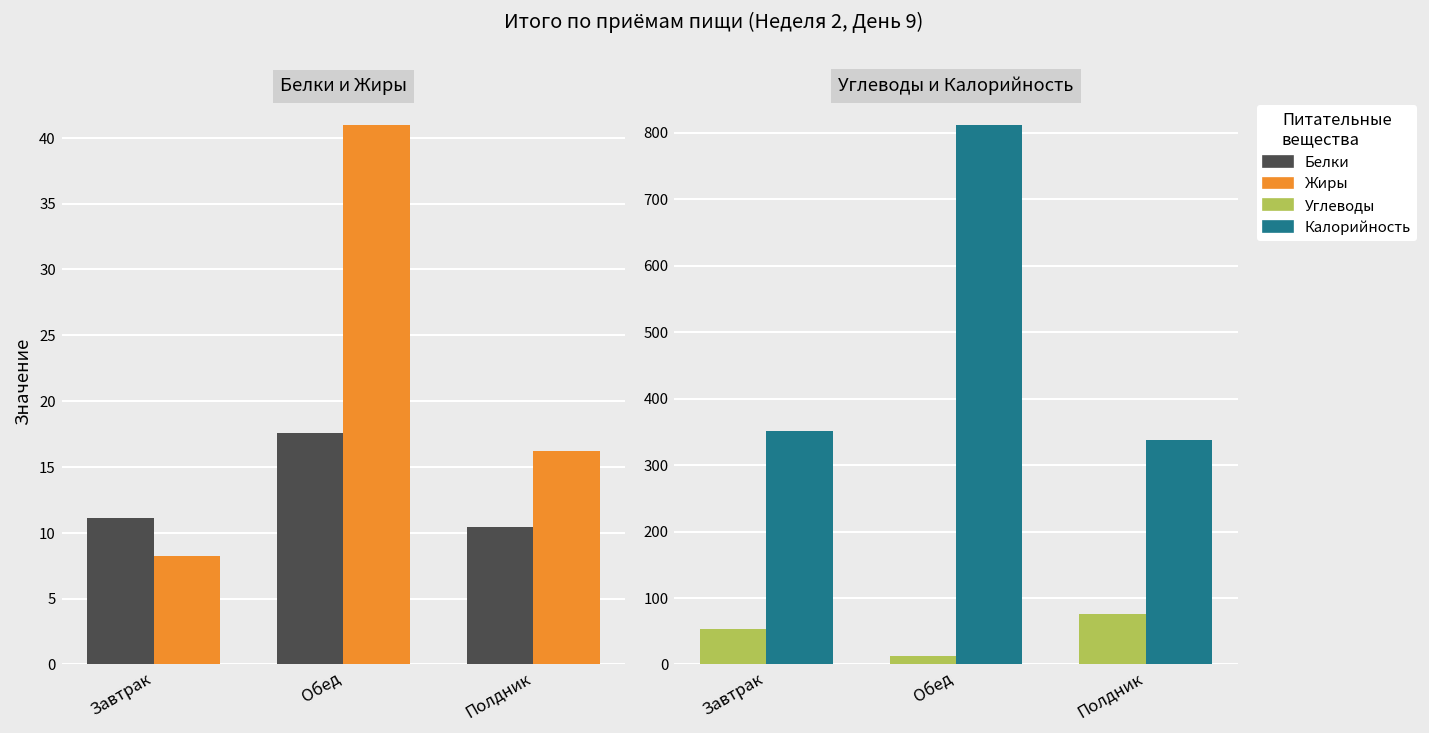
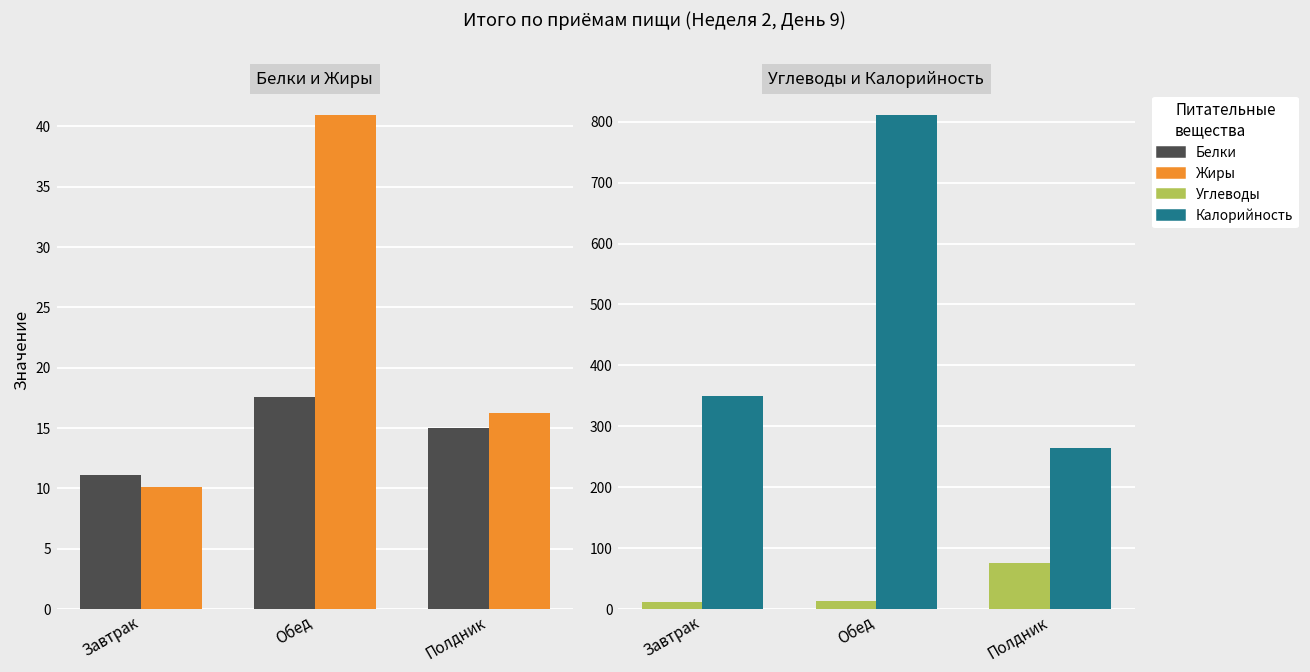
Белки и Жиры, Жиры, Завтрак: 8.2 -> 10.1
Белки и Жиры, Белки, Полдник: 10.5 -> 15.0
Углеводы и Калорийность, Углеводы, Завтрак: 50 -> 10
Углеводы и Калорийность, Калорийность, Полдник: 340 -> 260
